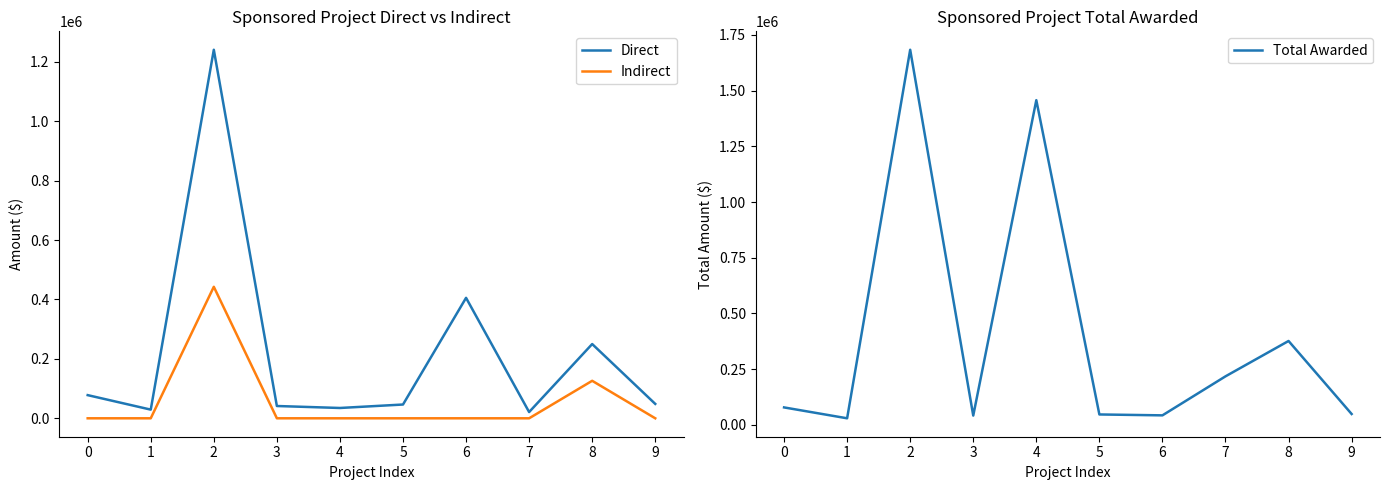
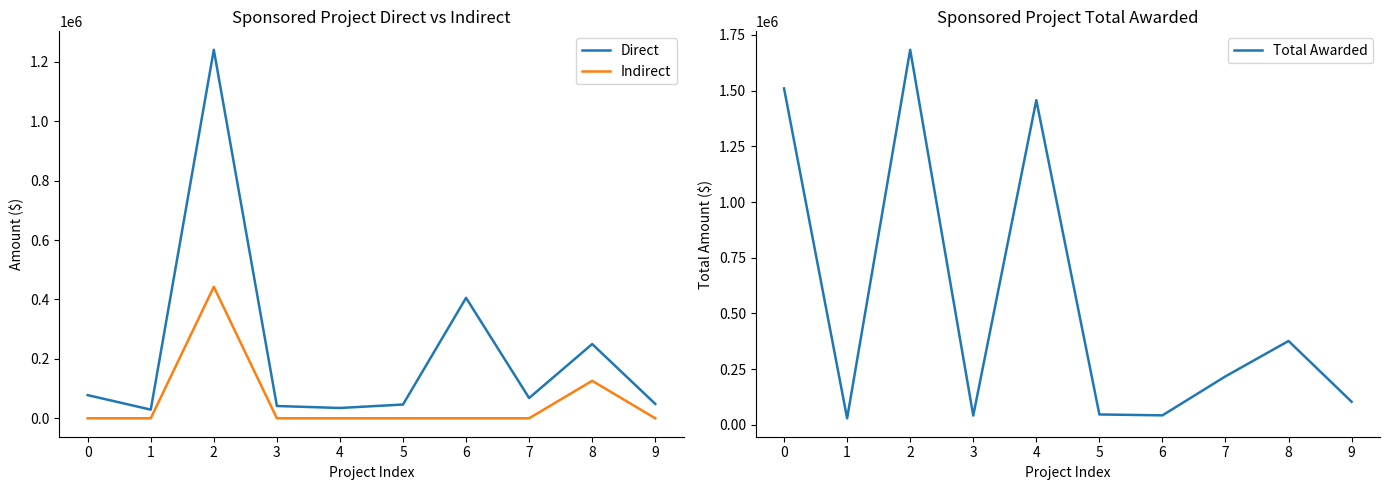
Sponsored Project Direct vs Indirect, Direct, 7: 20000 -> 70000
Sponsored Project Total Awarded, 0: 80000 -> 1510000
Sponsored Project Total Awarded, 9: 50000 -> 100000
